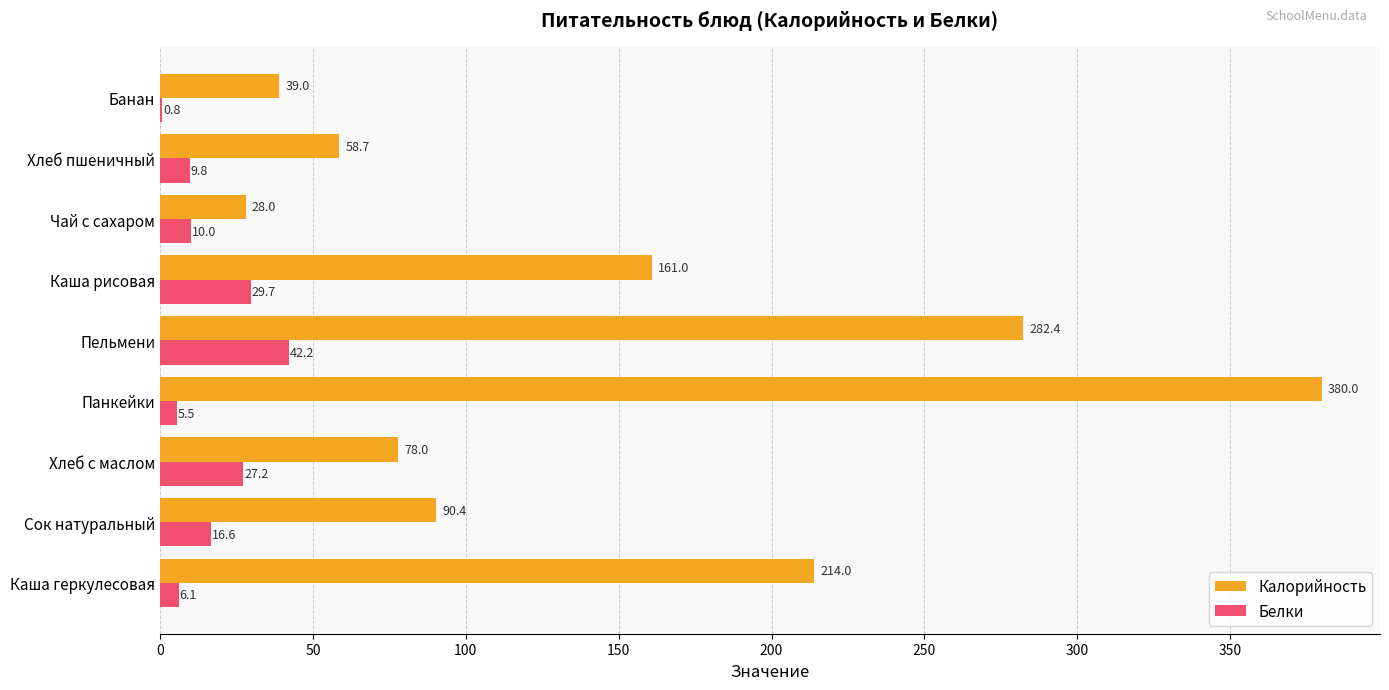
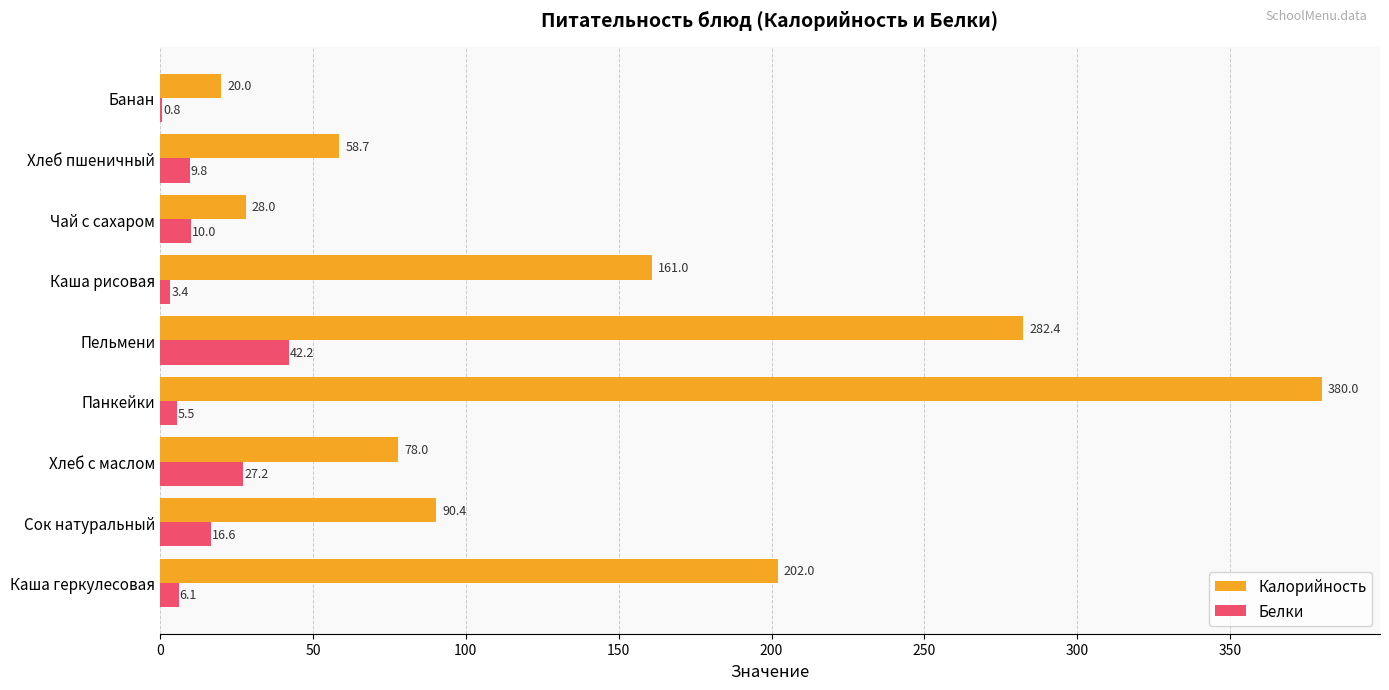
Калорийность, Банан: 39.0 -> 20.0
Белки, Каша рисовая: 29.7 -> 3.4
Калорийность, Каша геркулесовая: 214.0 -> 202.0
